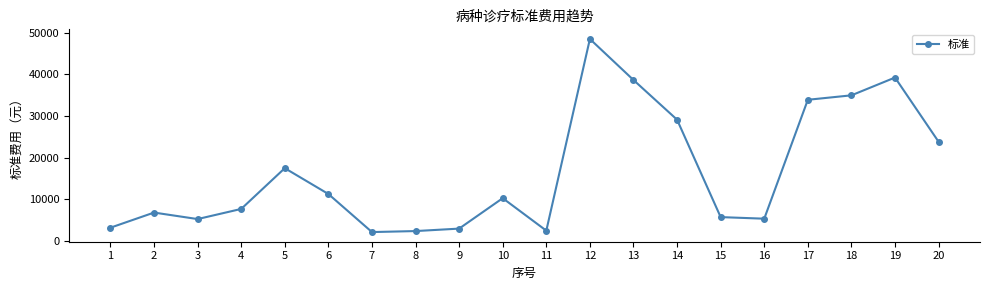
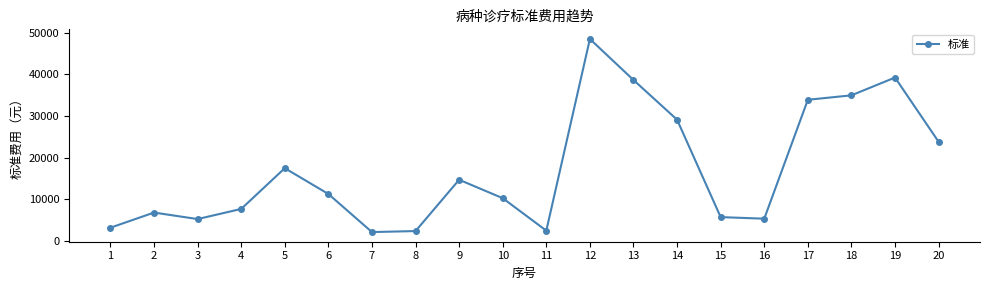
9: 3000 -> 15000
